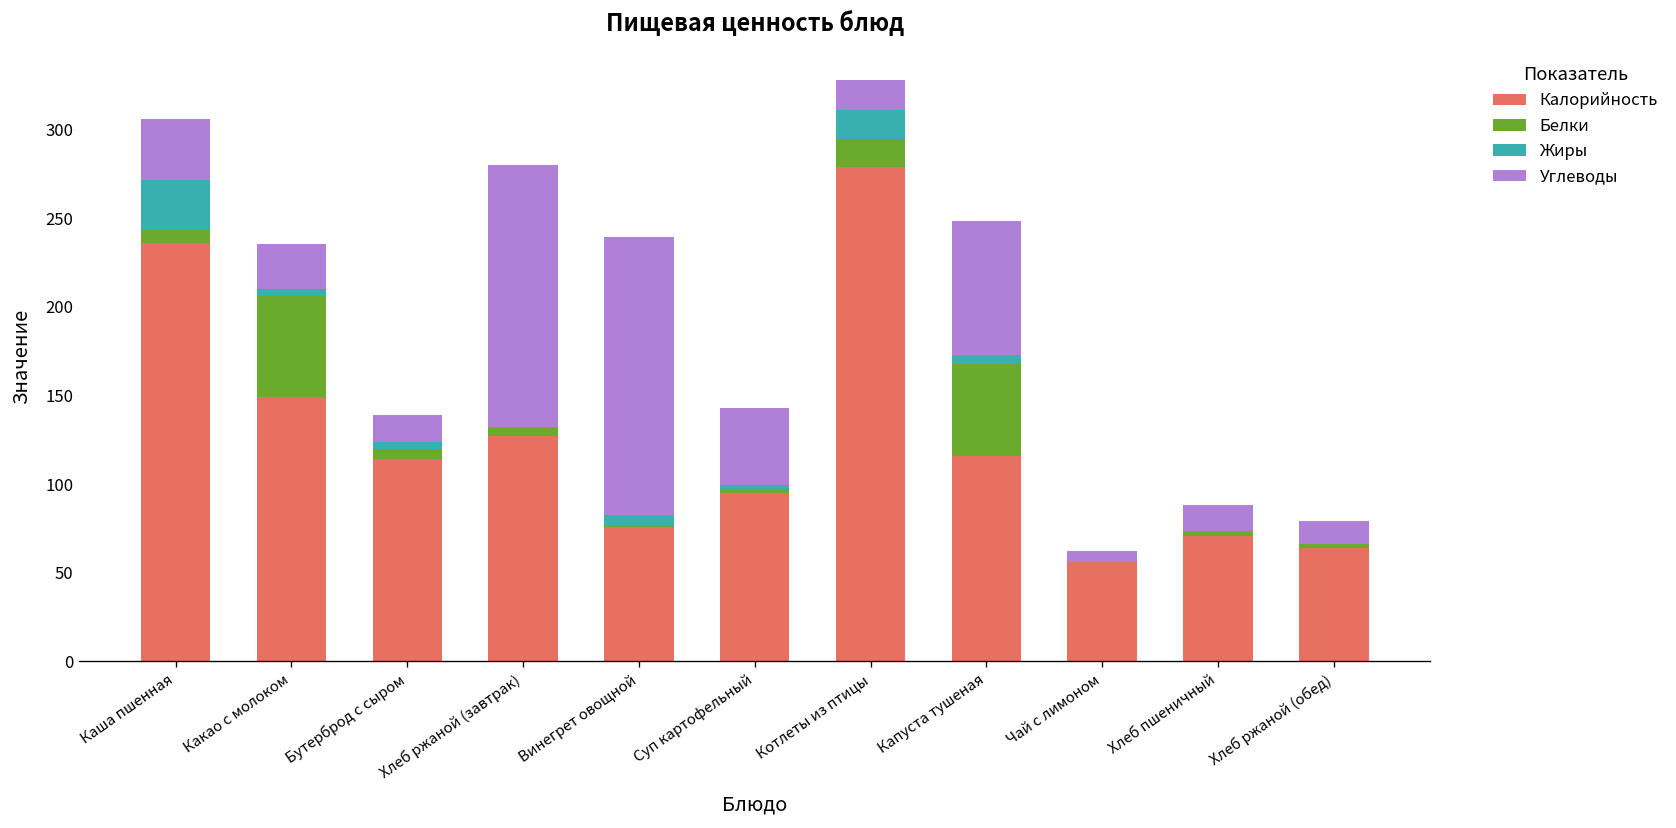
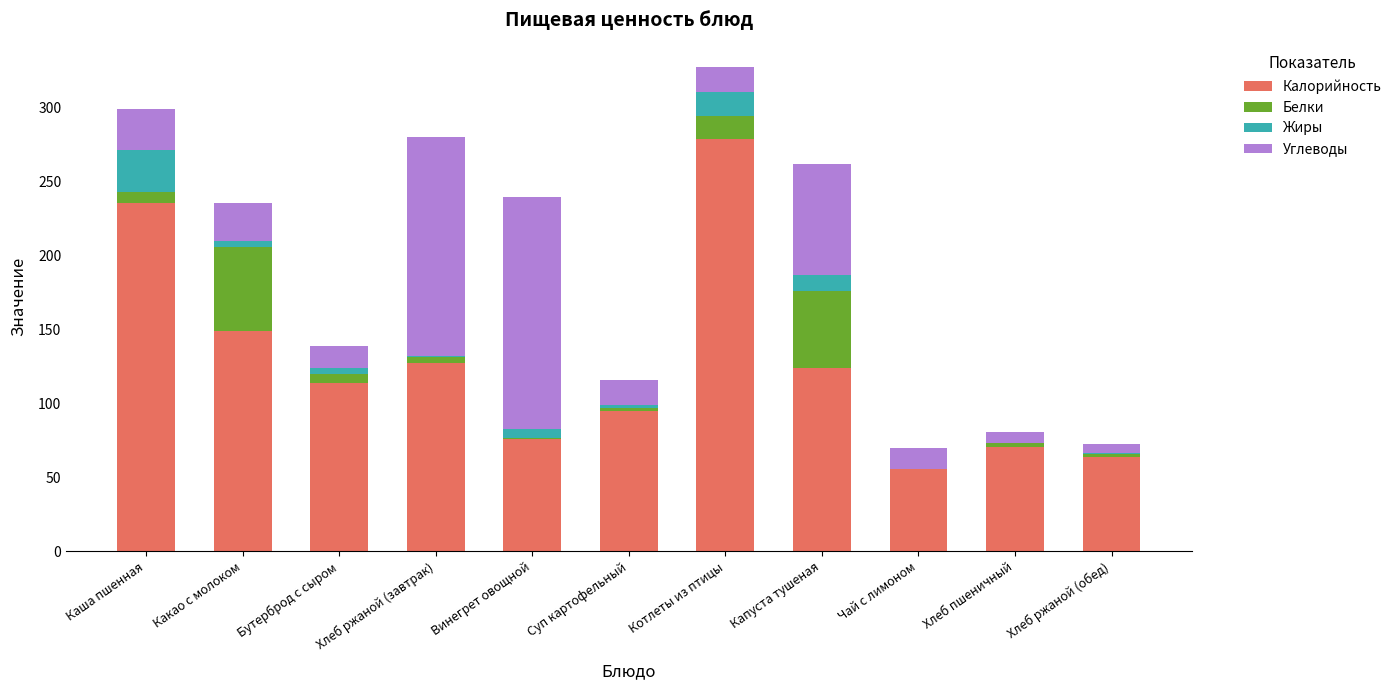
Углеводы, Каша пшенная: 35 -> 28
Углеводы, Суп картофельный: 44 -> 16
Калорийность, Капуста тушеная: 116 -> 124
Жиры, Капуста тушеная: 5 -> 11
Углеводы, Чай с лимоном: 7 -> 14
Углеводы, Хлеб пшеничный: 15 -> 7
Углеводы, Хлеб ржаной (обед): 13 -> 6
